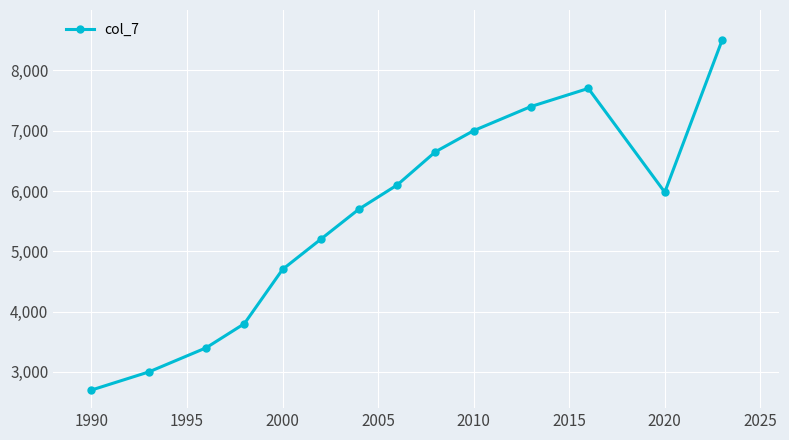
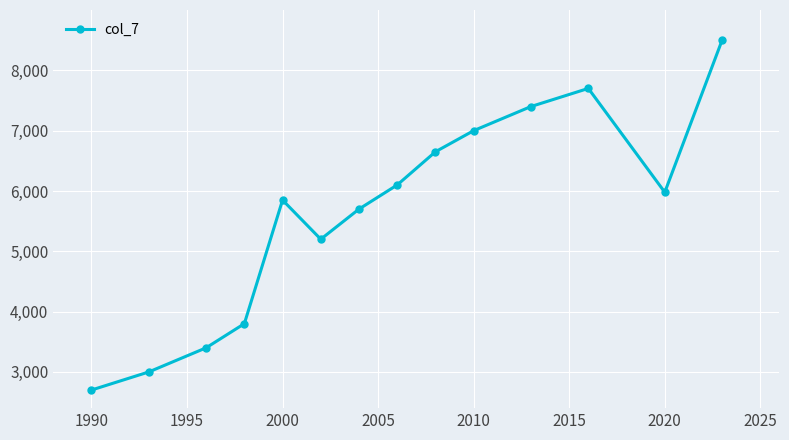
2000: 4,700 -> 5,800
